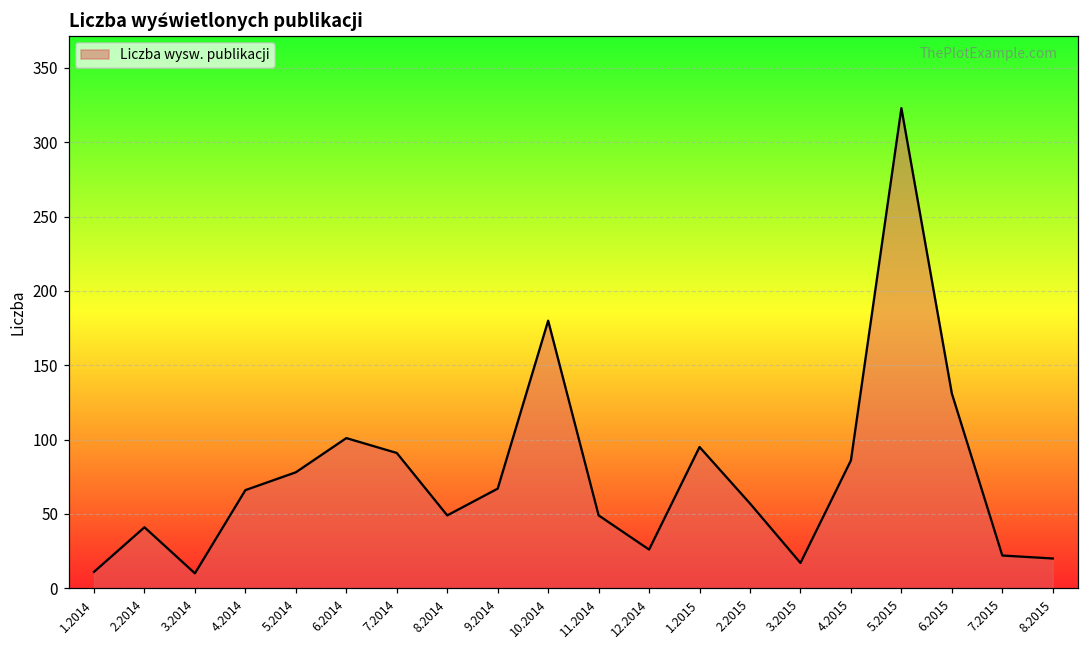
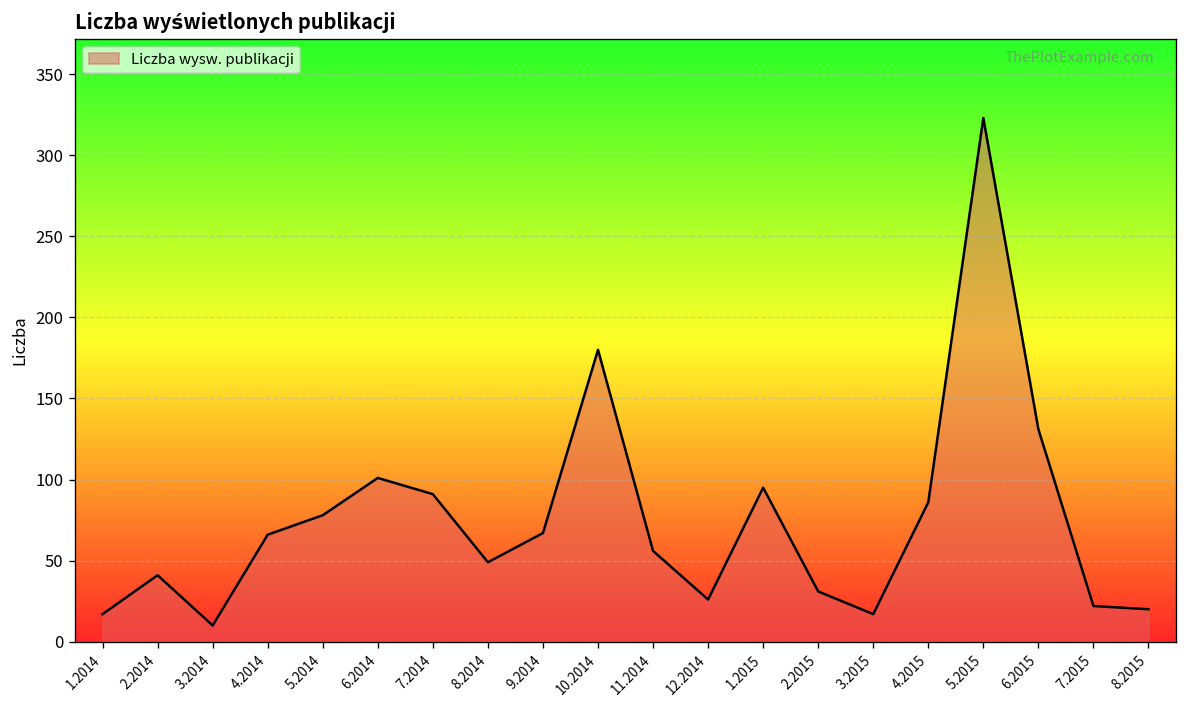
1.2014: 11 -> 17
11.2014: 49 -> 56
2.2015: 57 -> 31
